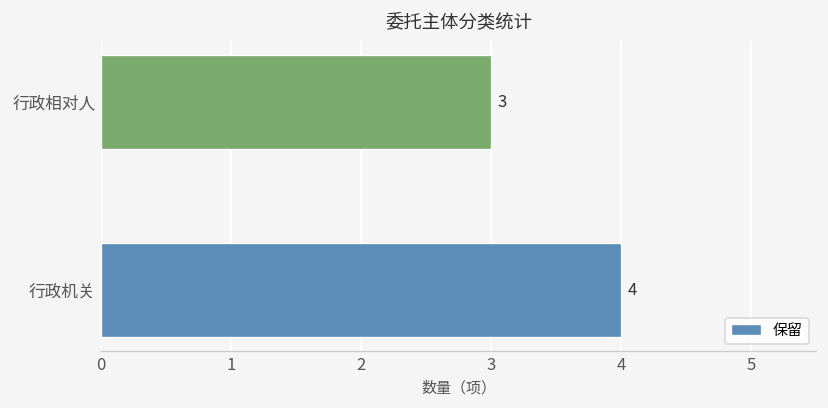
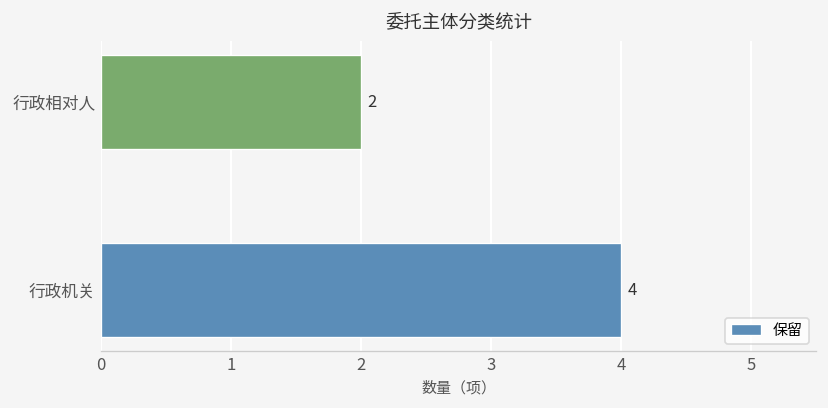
行政相对人: 3 -> 2
